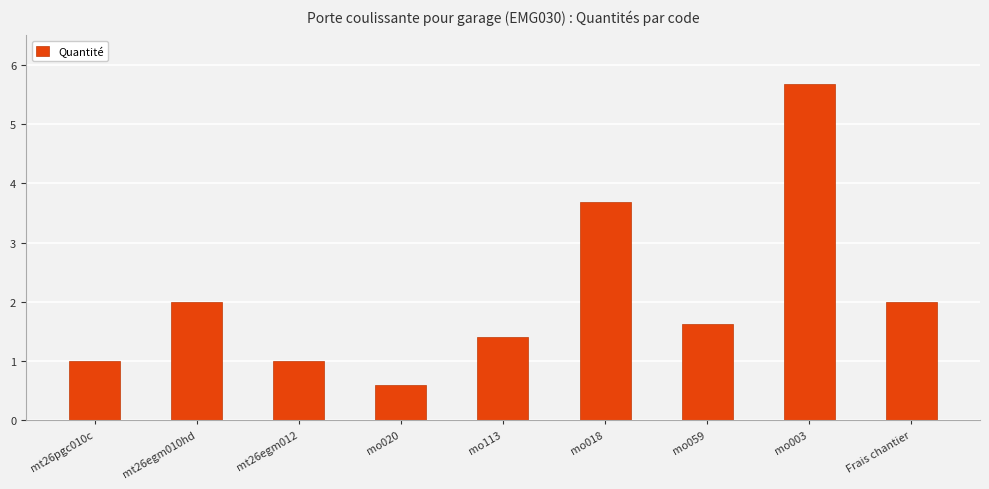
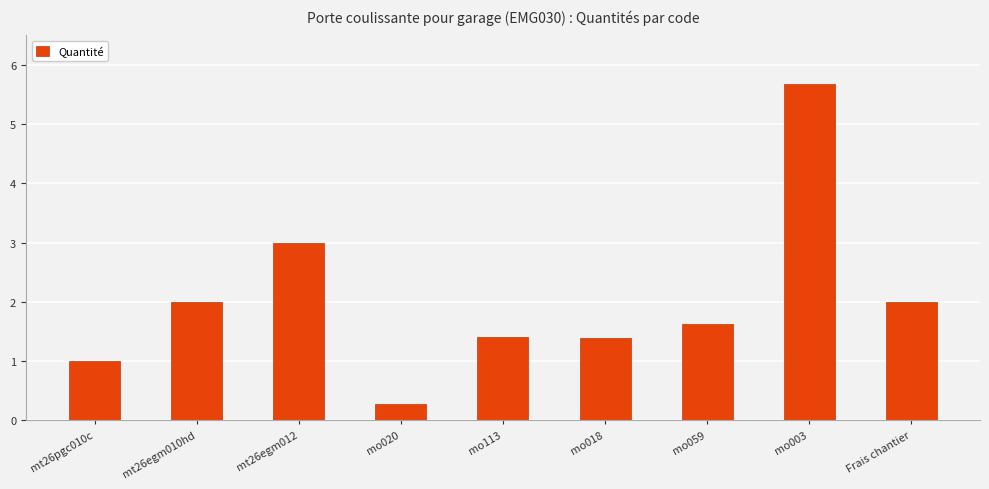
mt26egm012: 1 -> 3
mo020: 0.6 -> 0.3
mo018: 3.7 -> 1.4
